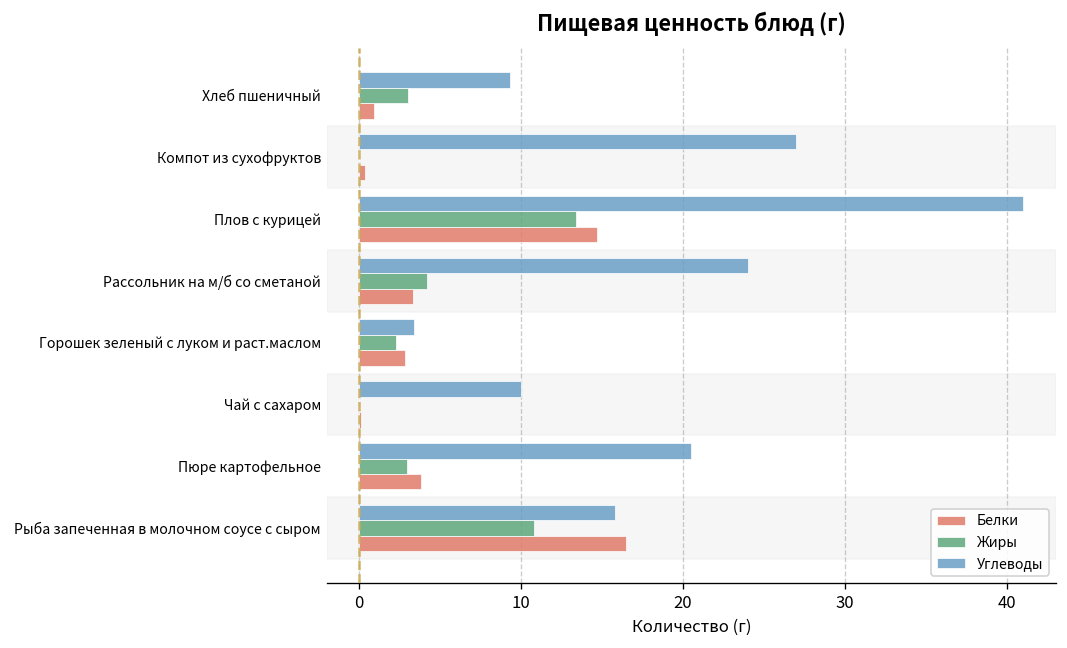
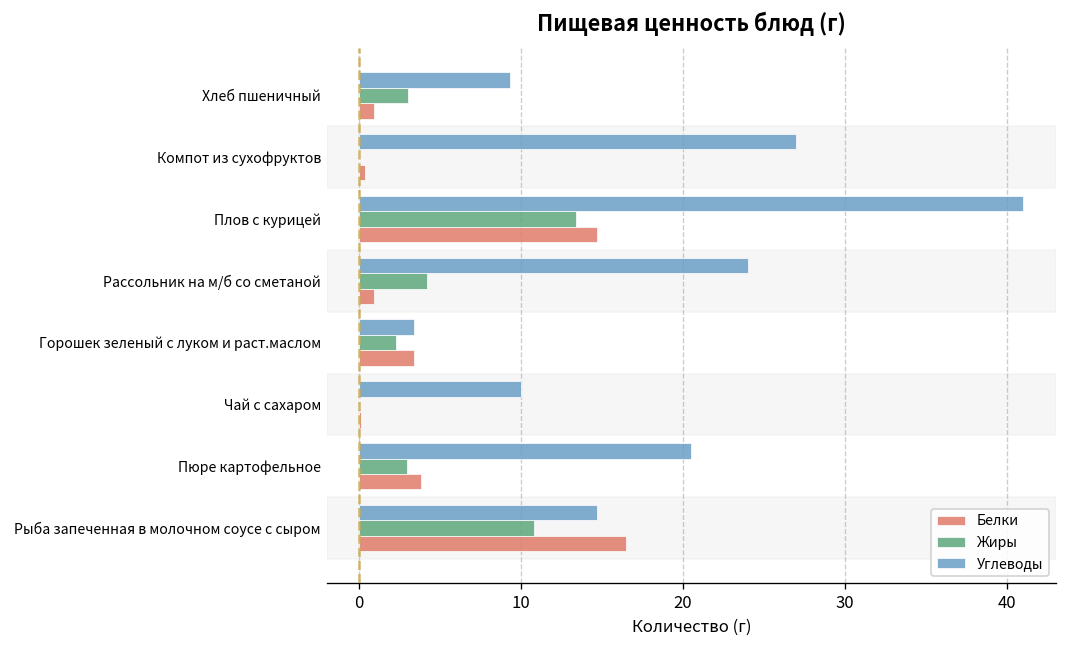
Белки, Рассольник на м/б со сметаной: 3.3 -> 0.9
Белки, Горошек зеленый с луком и раст.маслом: 2.8 -> 3.4
Углеводы, Рыба запеченная в молочном соусе с сыром: 15.8 -> 14.7
